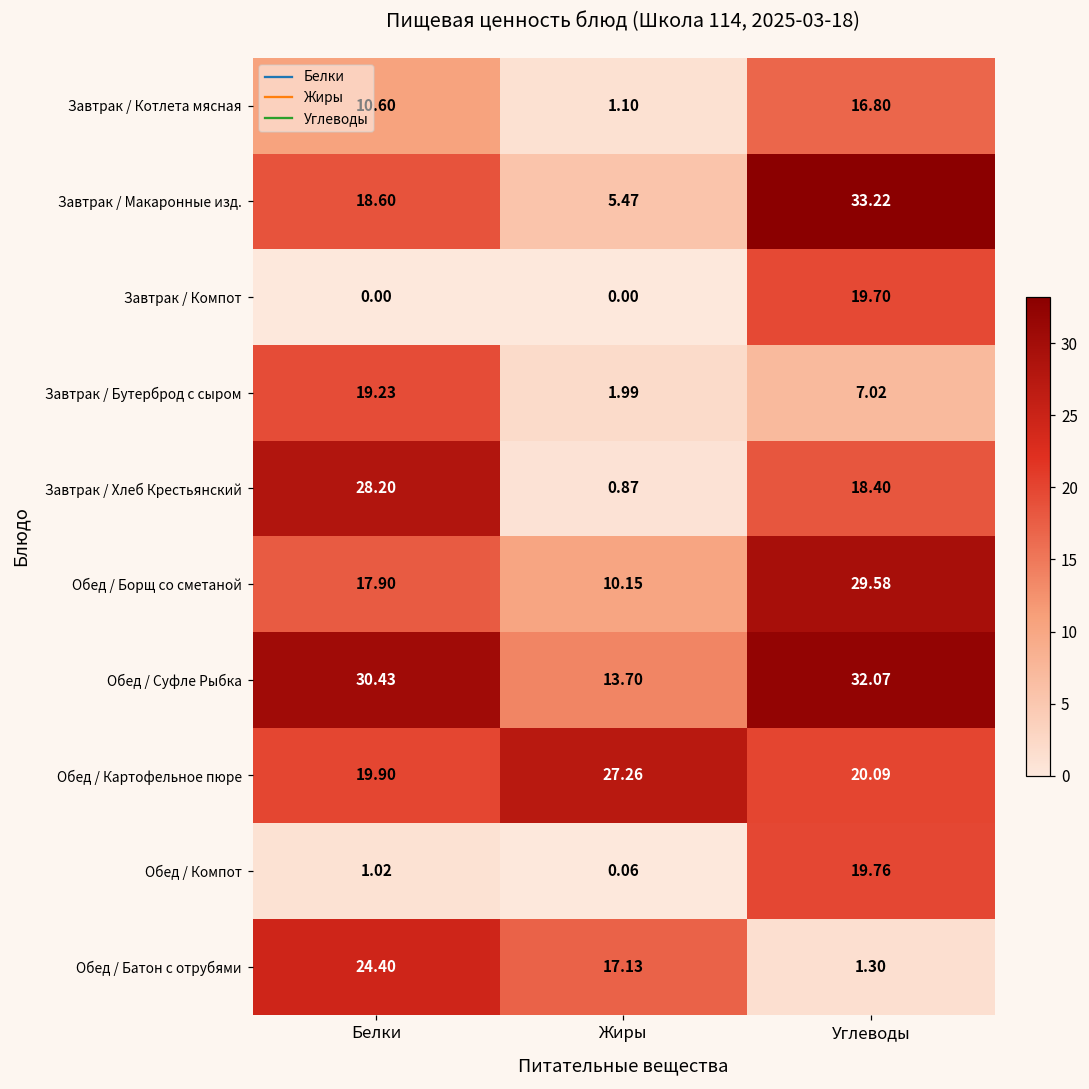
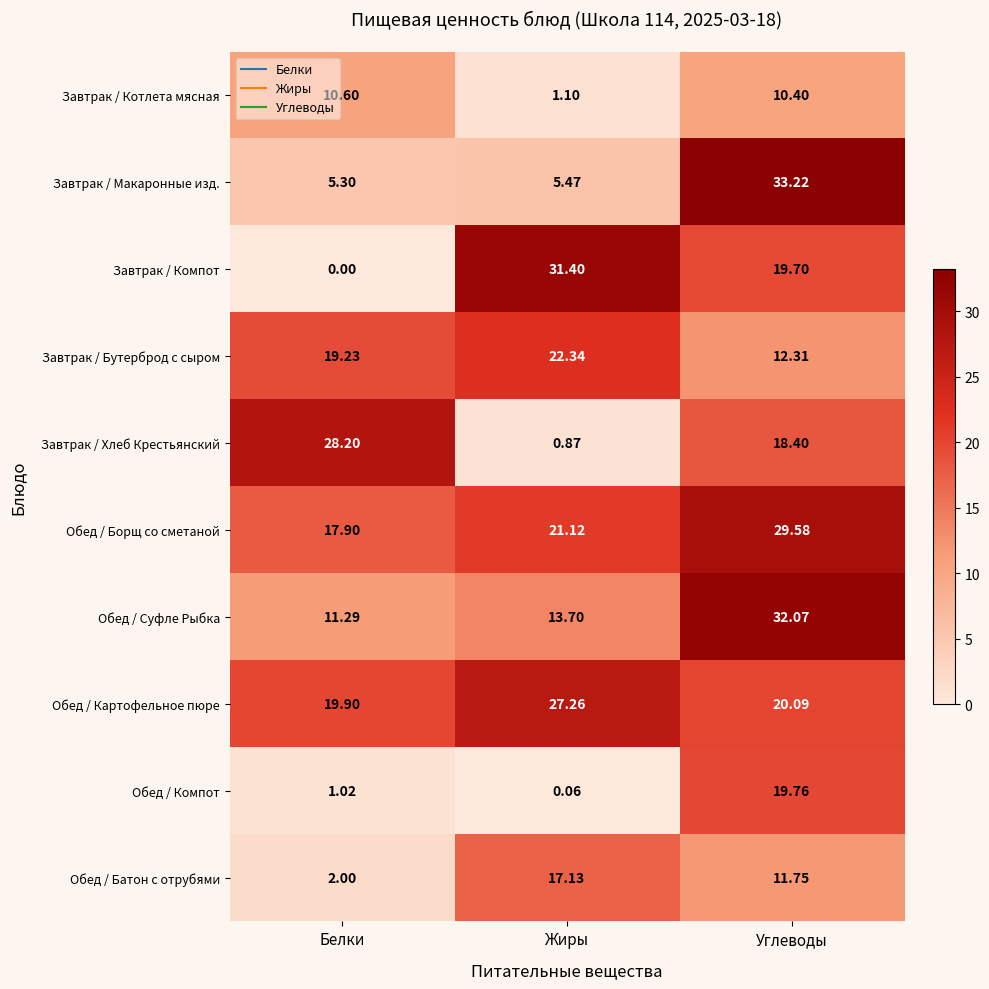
Завтрак / Котлета мясная, Углеводы: 16.80 -> 10.40
Завтрак / Макаронные изд., Белки: 18.60 -> 5.30
Завтрак / Компот, Жиры: 0.00 -> 31.40
Завтрак / Бутерброд с сыром, Жиры: 1.99 -> 22.34
Завтрак / Бутерброд с сыром, Углеводы: 7.02 -> 12.31
Обед / Борщ со сметаной, Жиры: 10.15 -> 21.12
Обед / Суфле Рыбка, Белки: 30.43 -> 11.29
Обед / Батон с отрубями, Белки: 24.40 -> 2.00
Обед / Батон с отрубями, Углеводы: 1.30 -> 11.75
